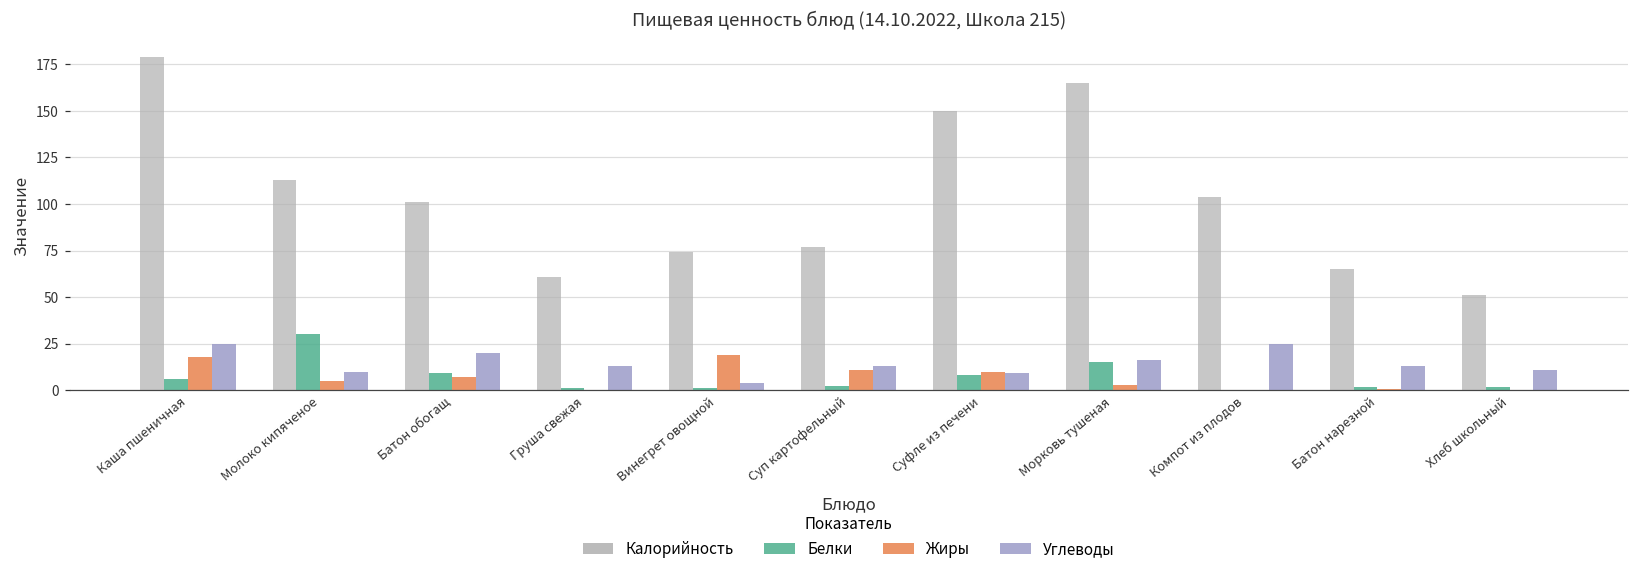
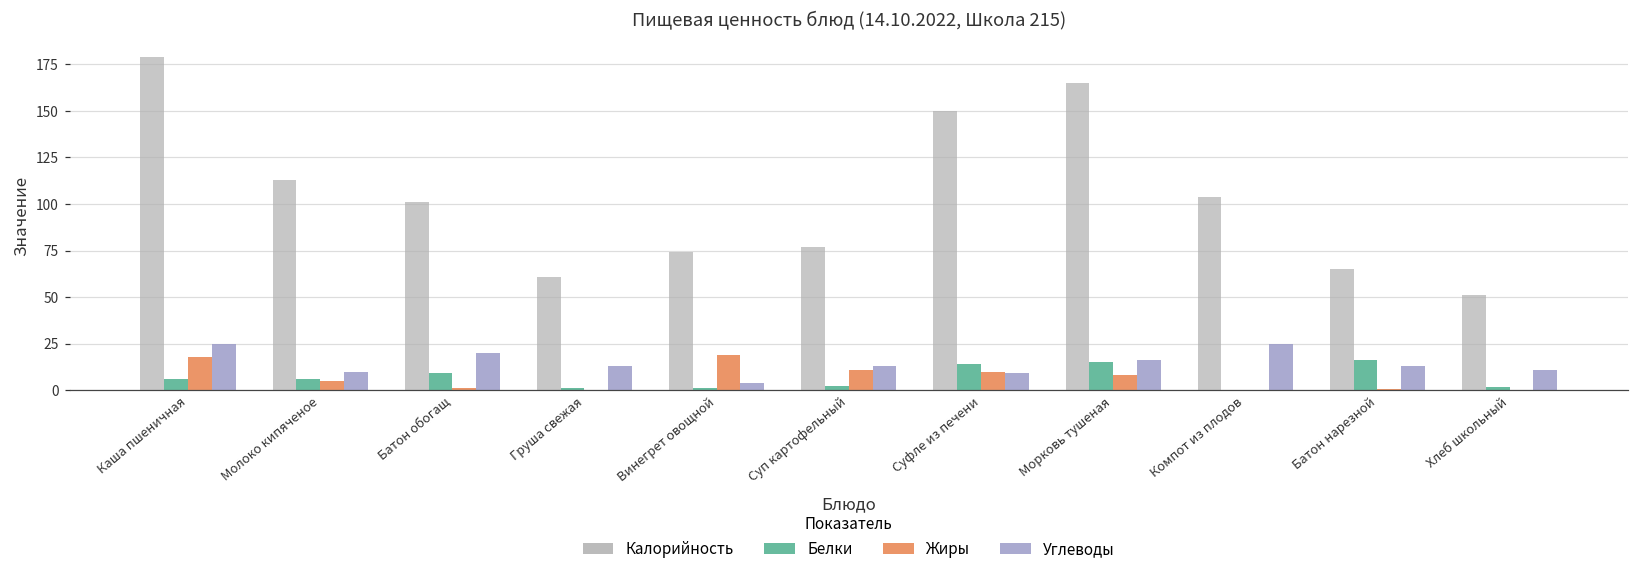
Белки, Молоко кипяченое: 30 -> 6
Жиры, Батон обогащ: 7 -> 1
Белки, Суфле из печени: 8 -> 14
Жиры, Морковь тушеная: 3 -> 8
Белки, Батон нарезной: 2 -> 16
